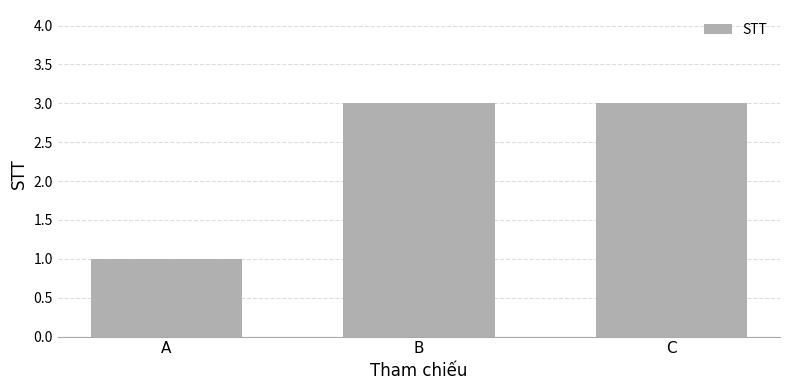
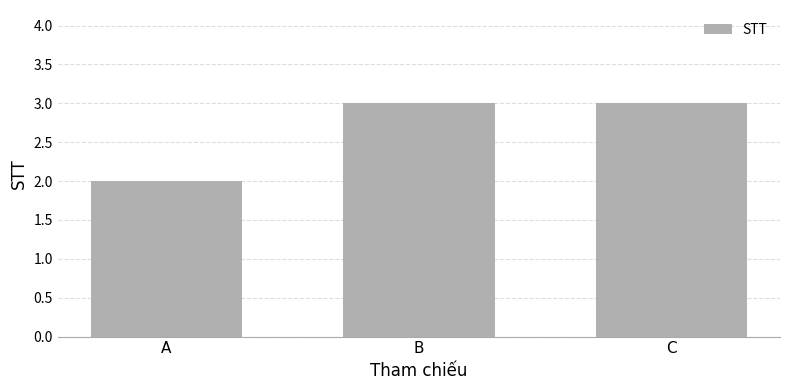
A: 1 -> 2
